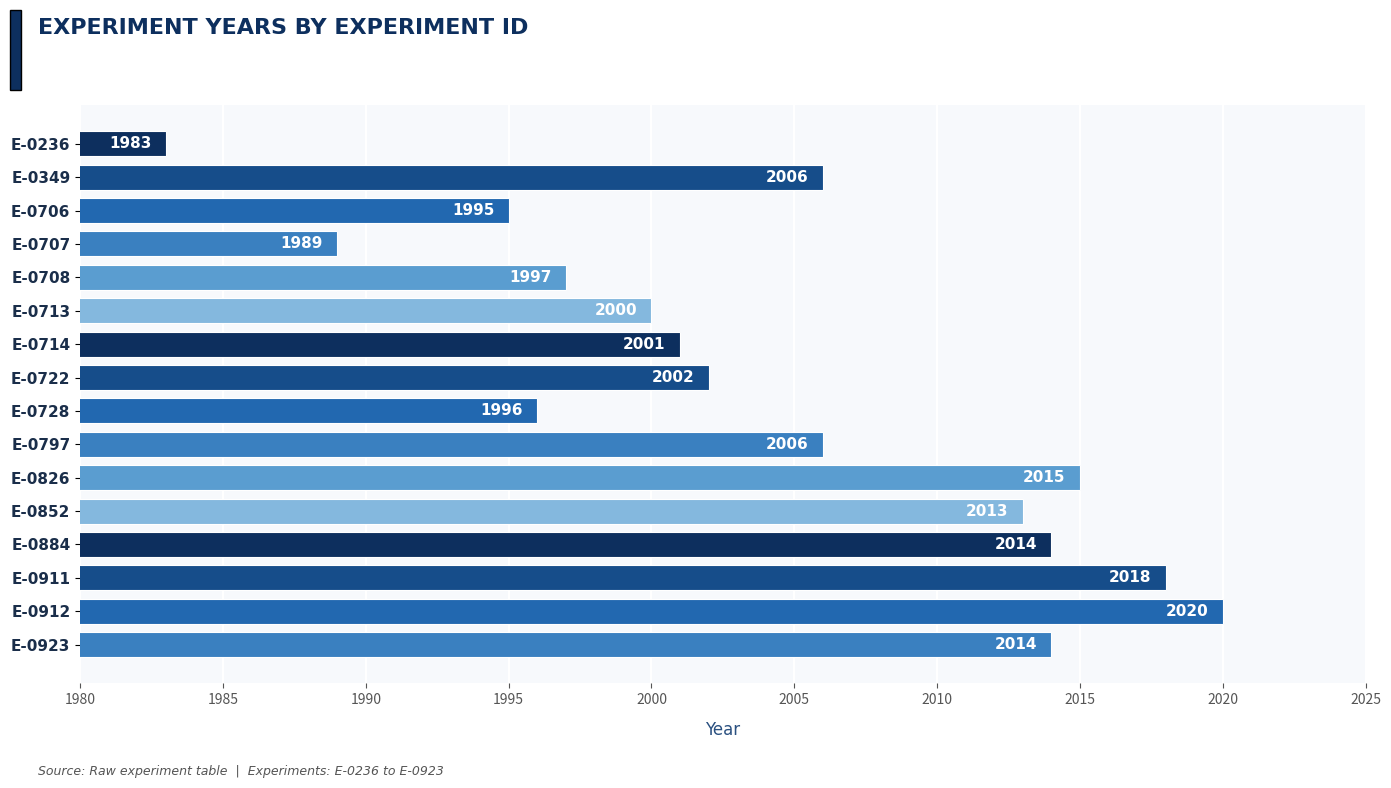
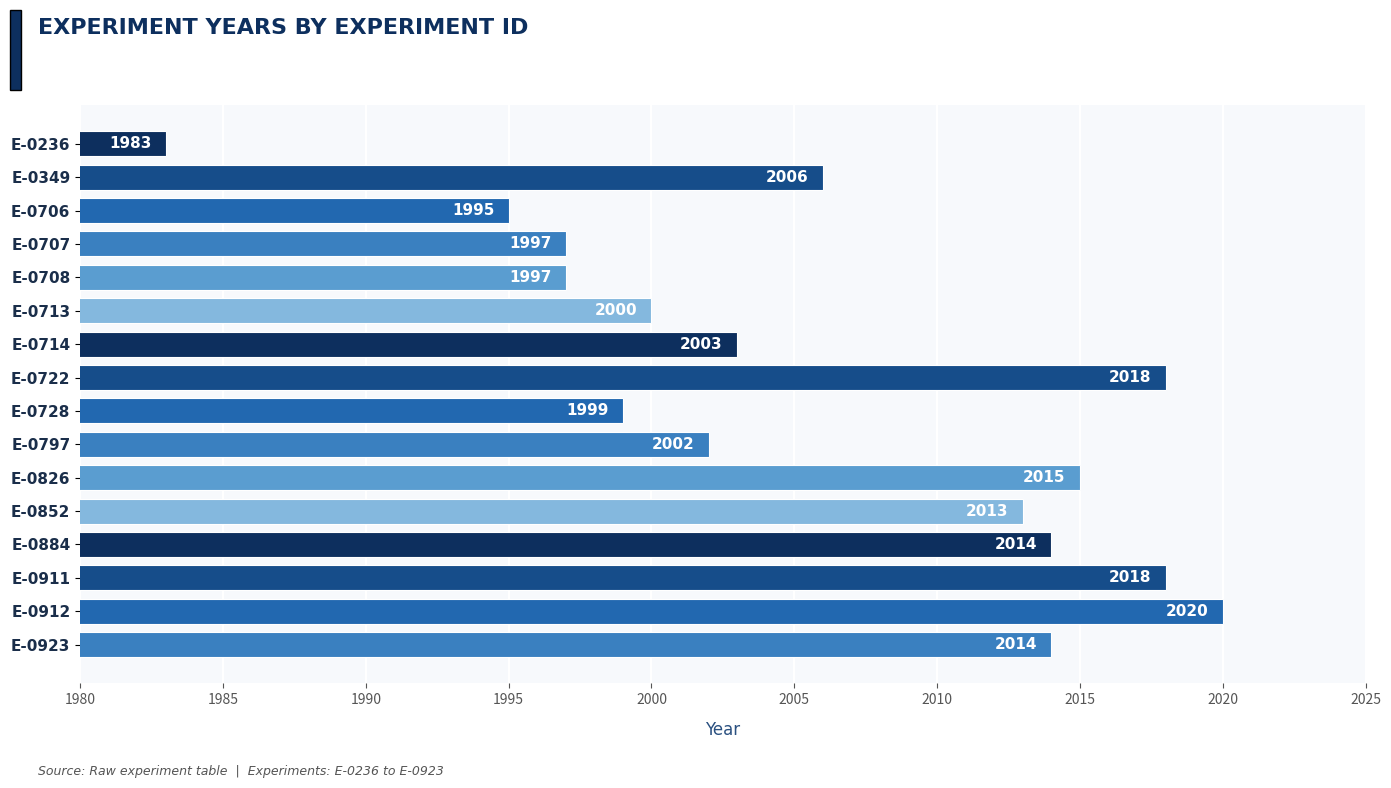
E-0707: 1989 -> 1997
E-0714: 2001 -> 2003
E-0722: 2002 -> 2018
E-0728: 1996 -> 1999
E-0797: 2006 -> 2002
